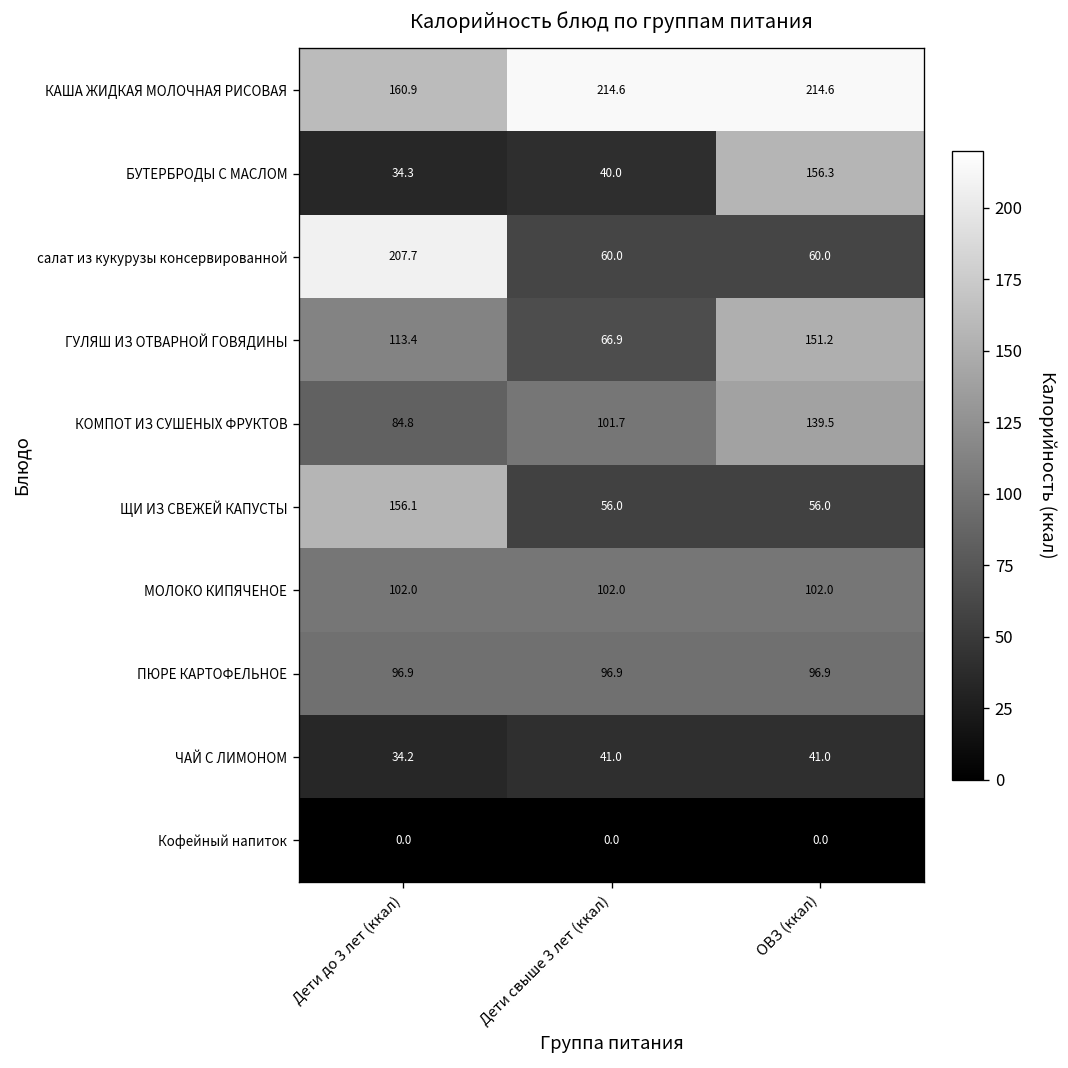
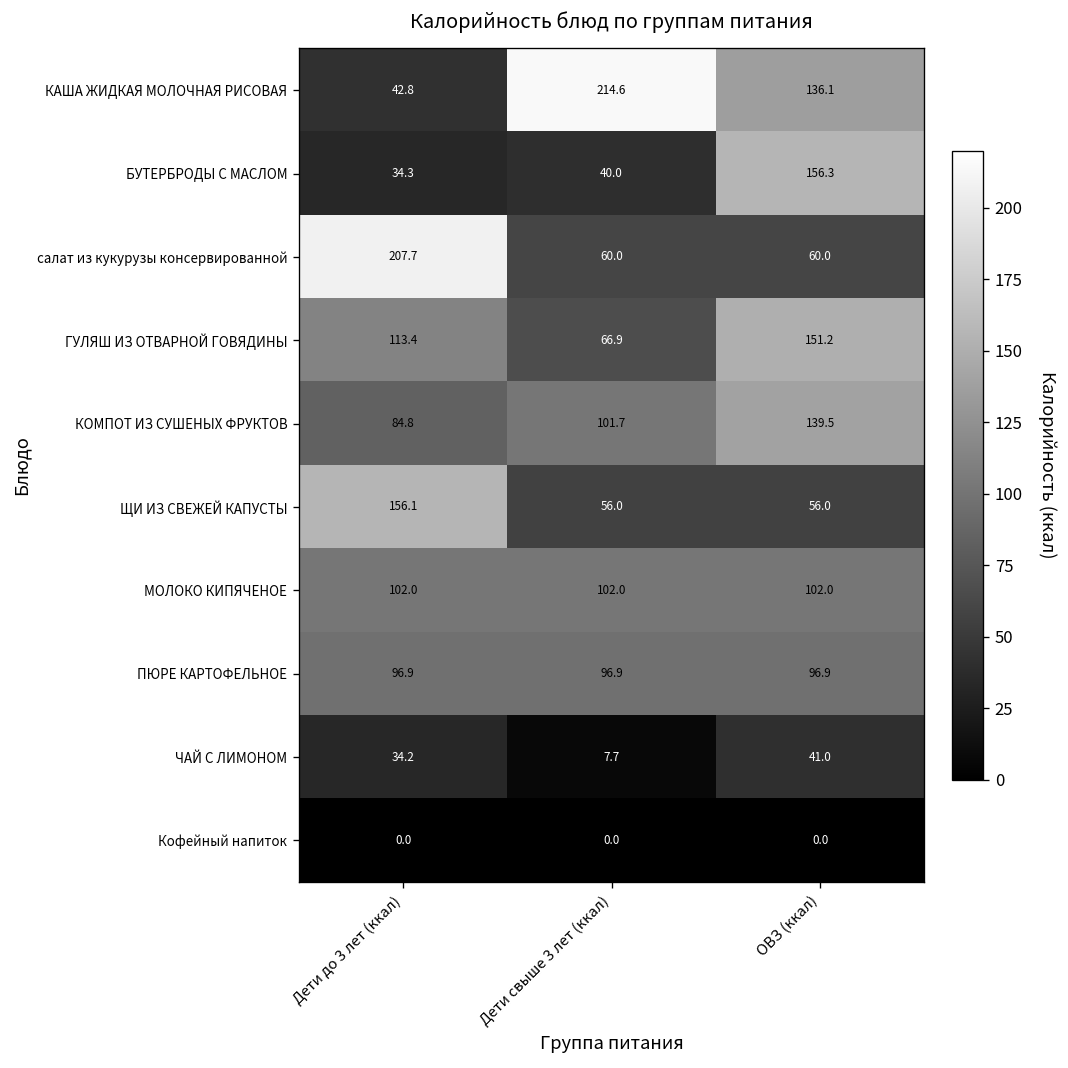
КАША ЖИДКАЯ МОЛОЧНАЯ РИСОВАЯ, Дети до 3 лет (ккал): 160.9 -> 42.8
КАША ЖИДКАЯ МОЛОЧНАЯ РИСОВАЯ, ОВЗ (ккал): 214.6 -> 136.1
ЧАЙ С ЛИМОНОМ, Дети свыше 3 лет (ккал): 41.0 -> 7.7
